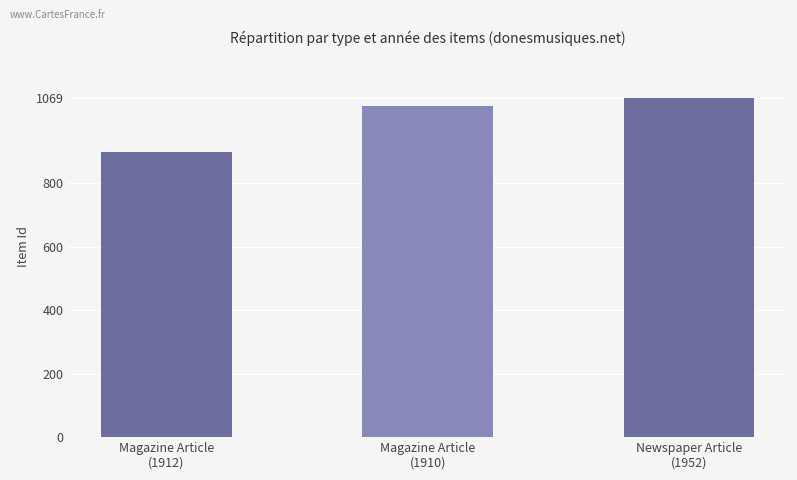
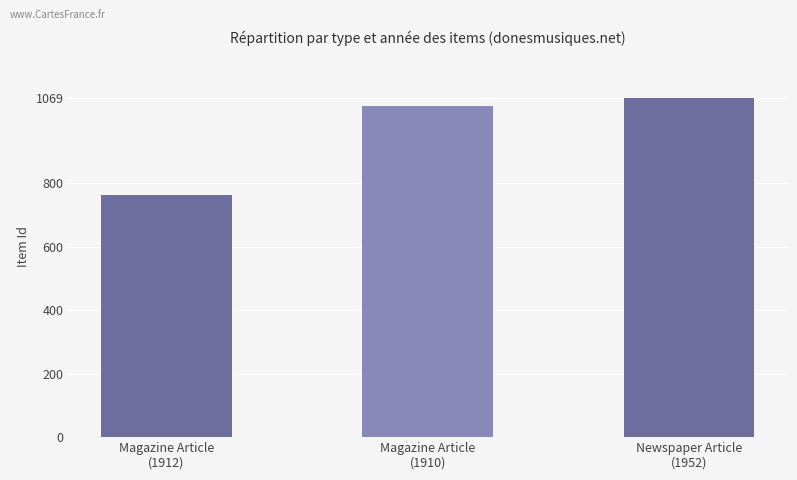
Magazine Article (1912): 900 -> 760
